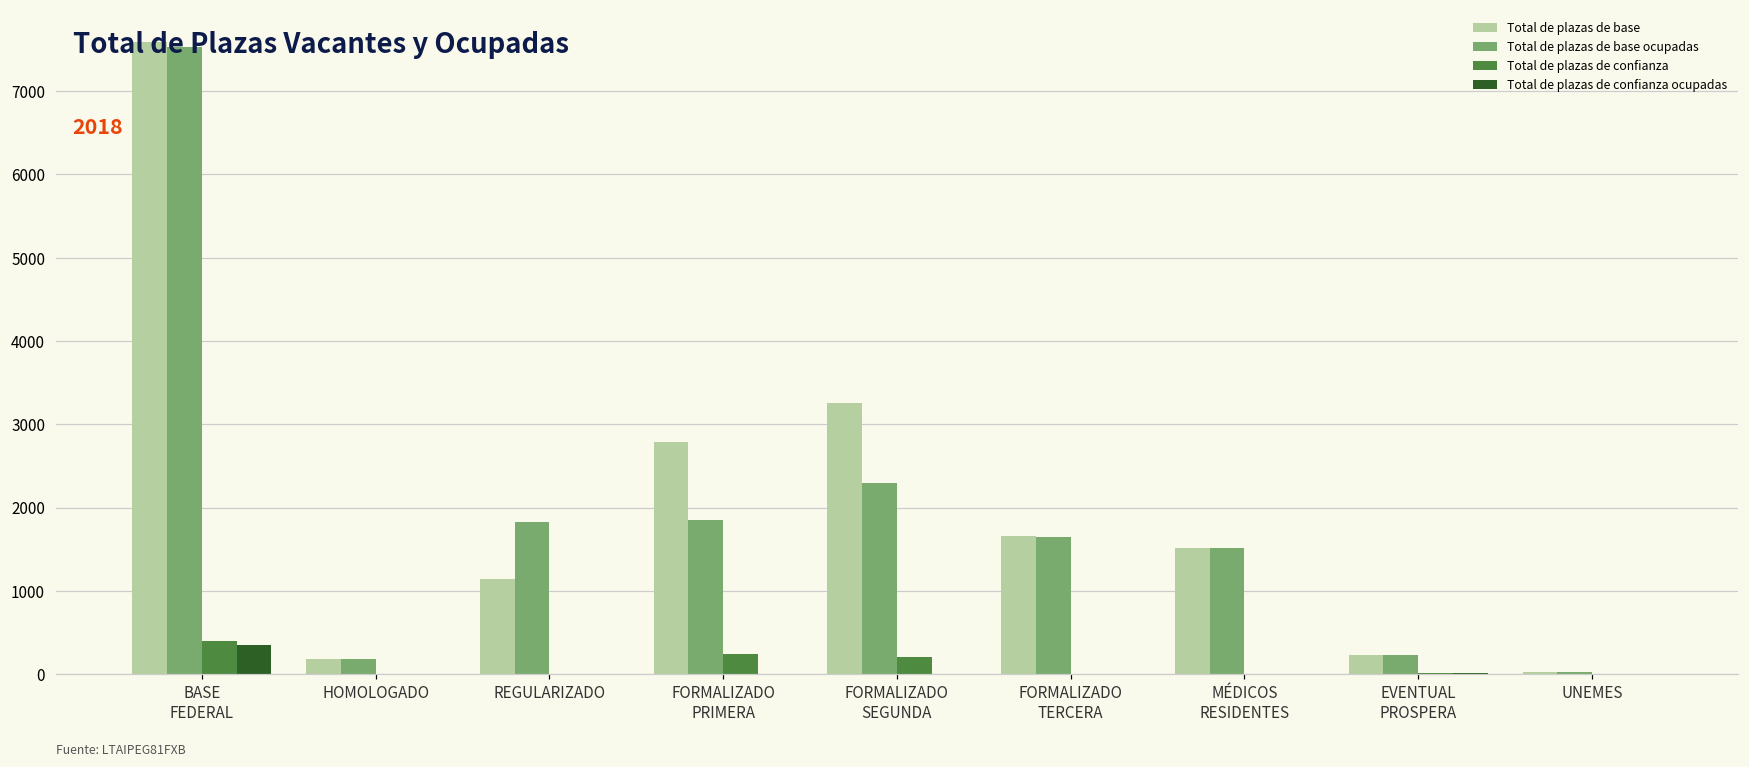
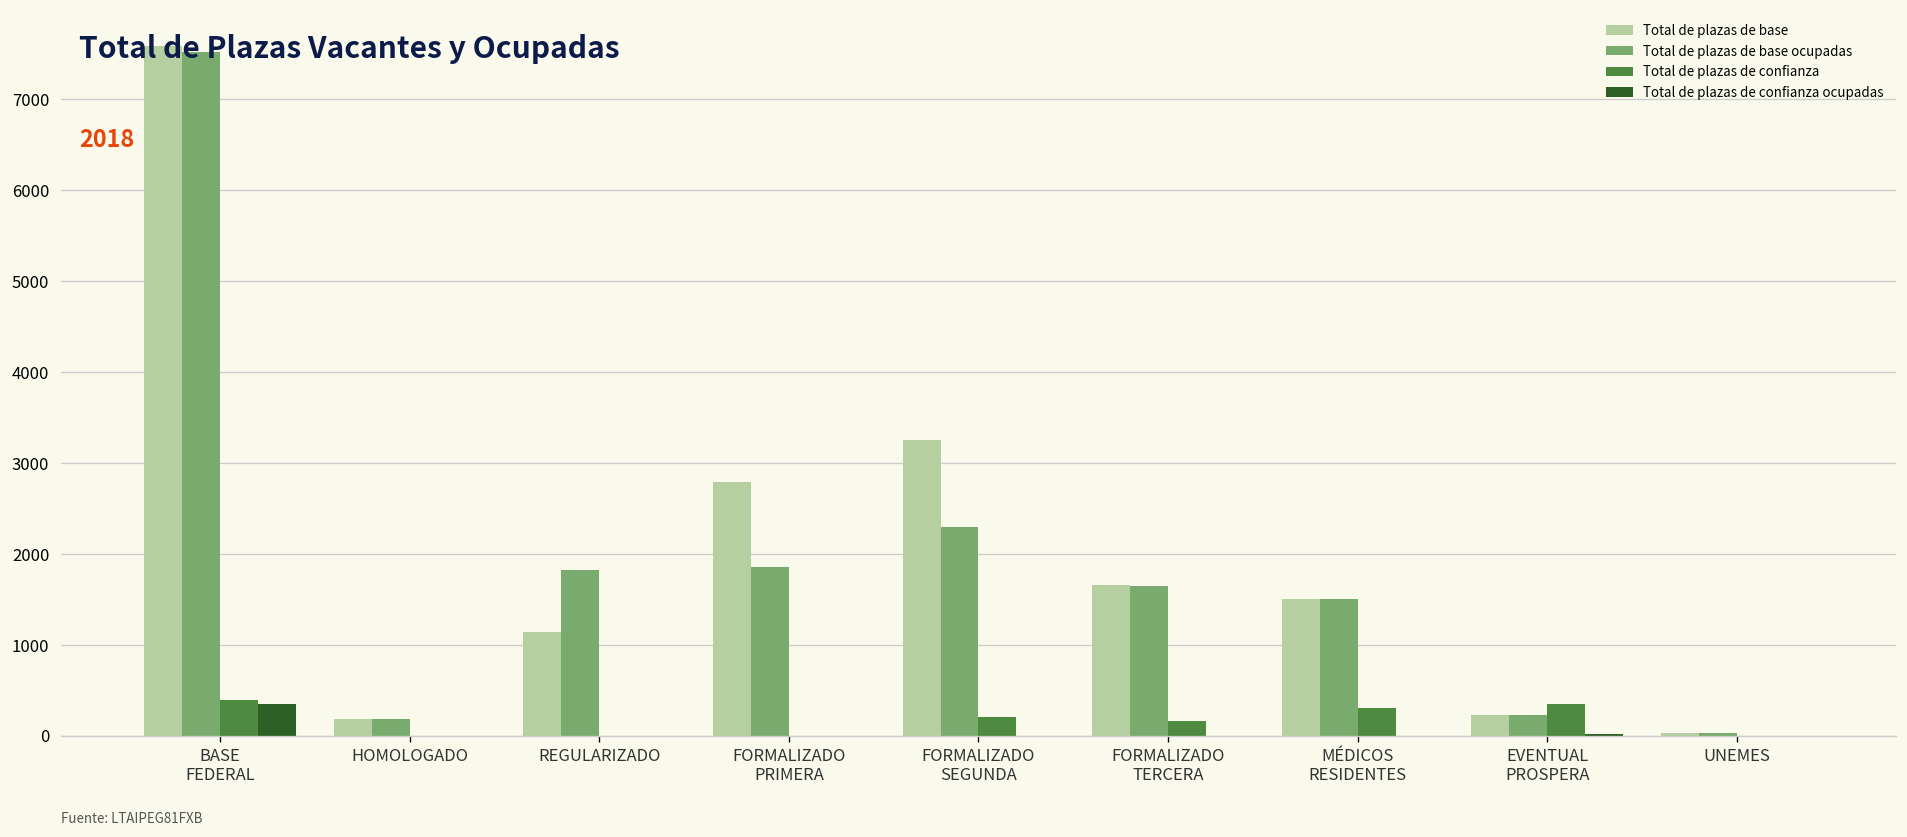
Total de plazas de confianza, FORMALIZADO PRIMERA: 200 -> 0
Total de plazas de confianza, FORMALIZADO TERCERA: 0 -> 200
Total de plazas de confianza, MÉDICOS RESIDENTES: 0 -> 300
Total de plazas de confianza, EVENTUAL PROSPERA: 0 -> 300
